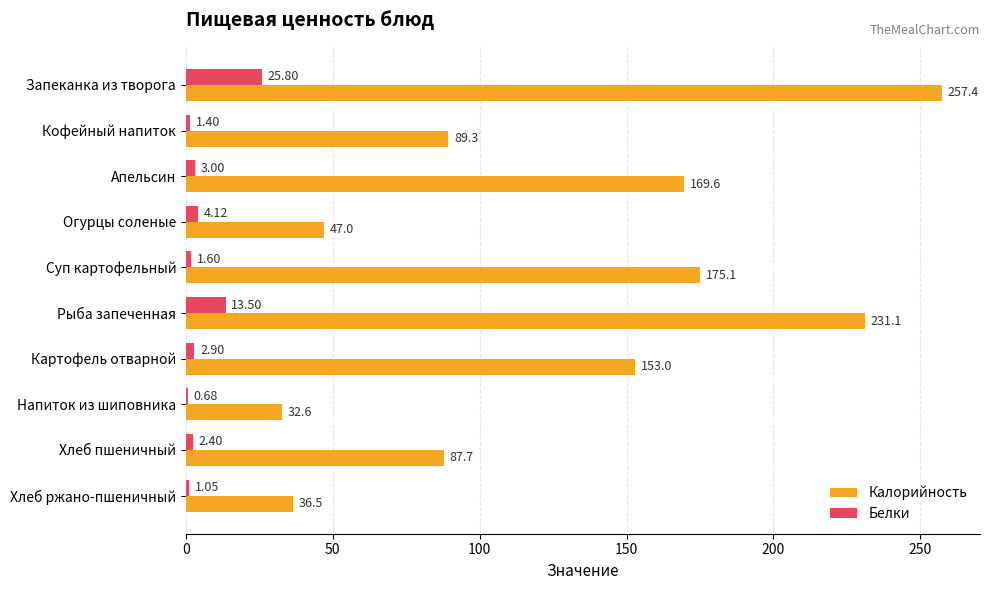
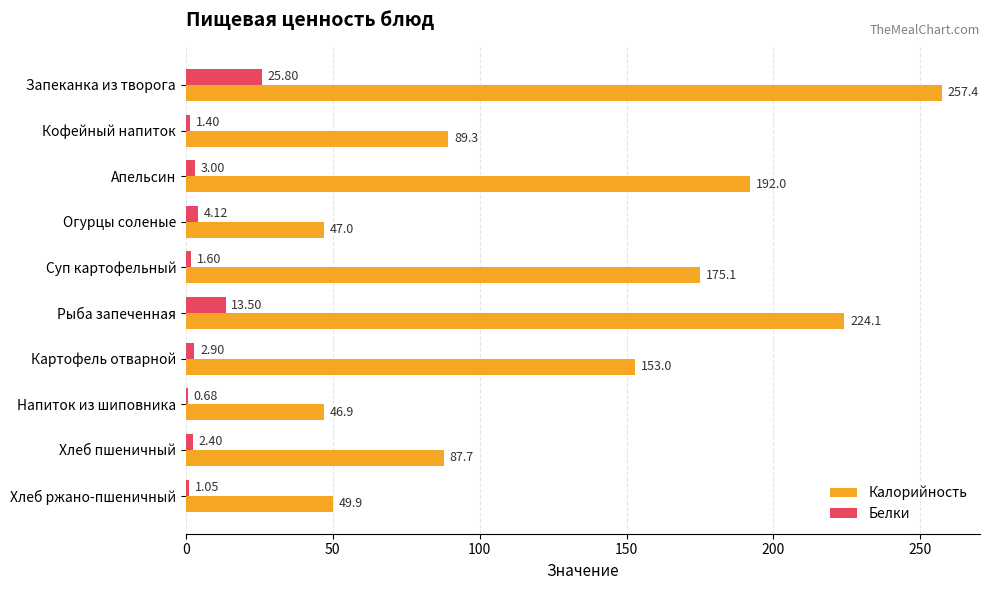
Калорийность, Апельсин: 169.6 -> 192.0
Калорийность, Рыба запеченная: 231.1 -> 224.1
Калорийность, Напиток из шиповника: 32.6 -> 46.9
Калорийность, Хлеб ржано-пшеничный: 36.5 -> 49.9
